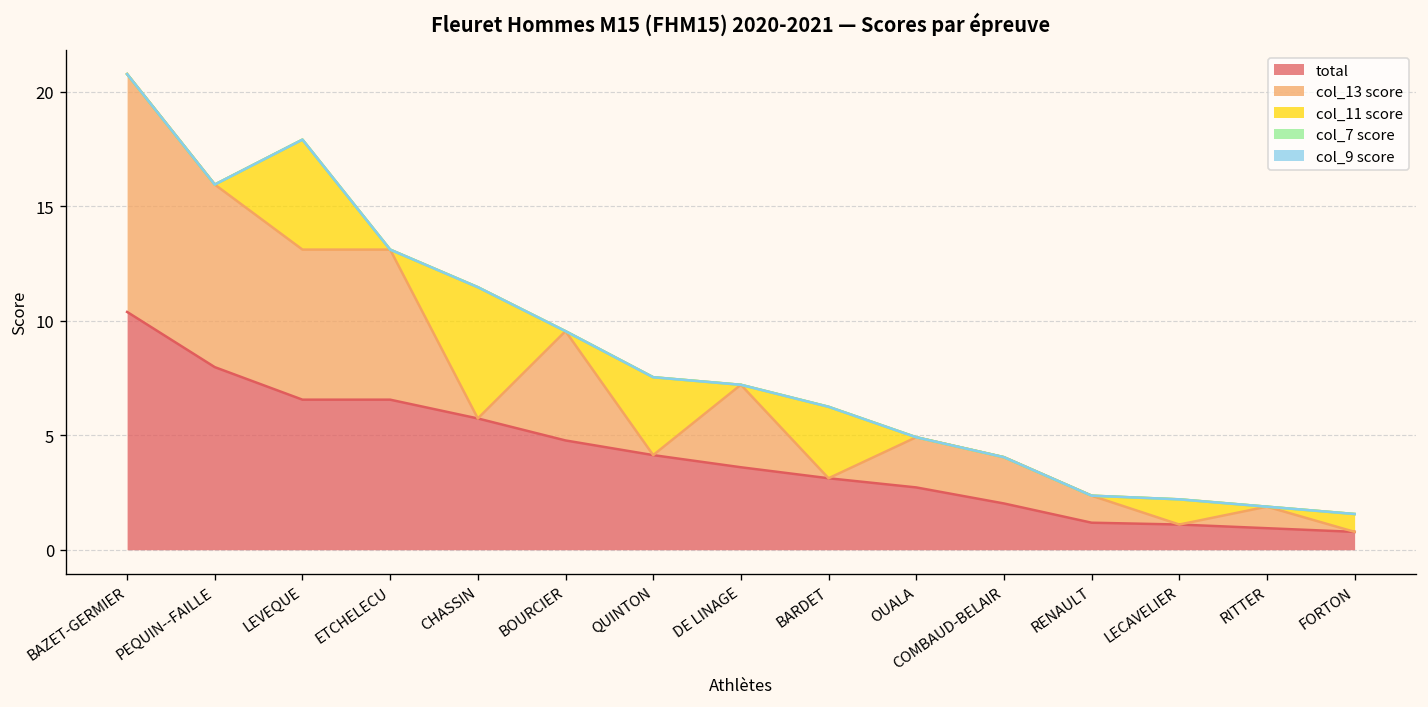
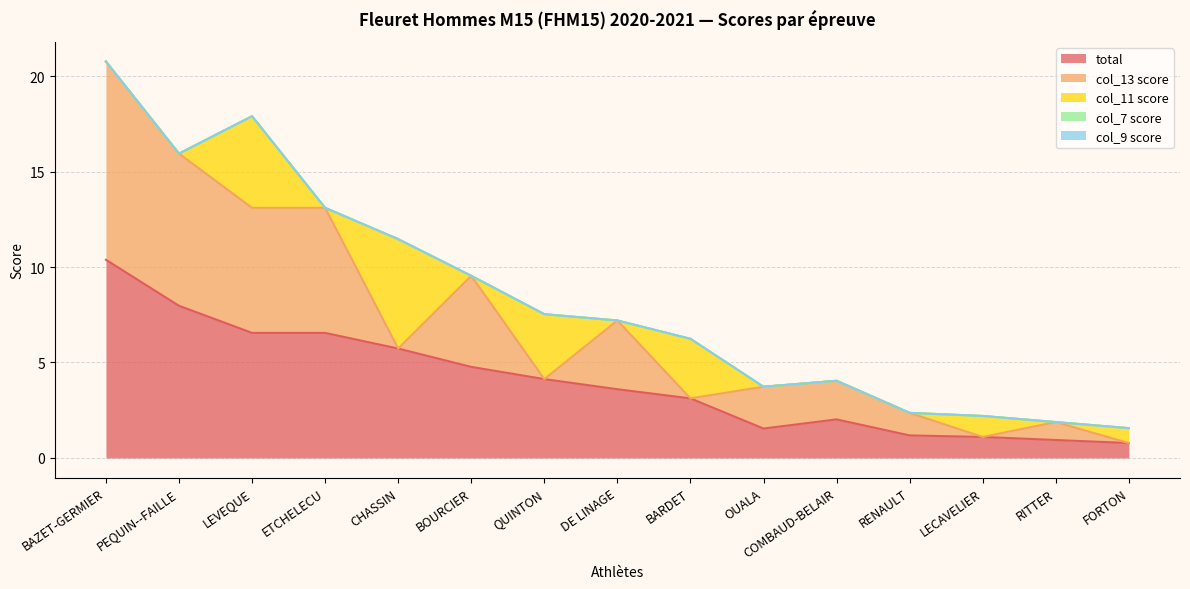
total, OUALA: 2.7 -> 1.5
